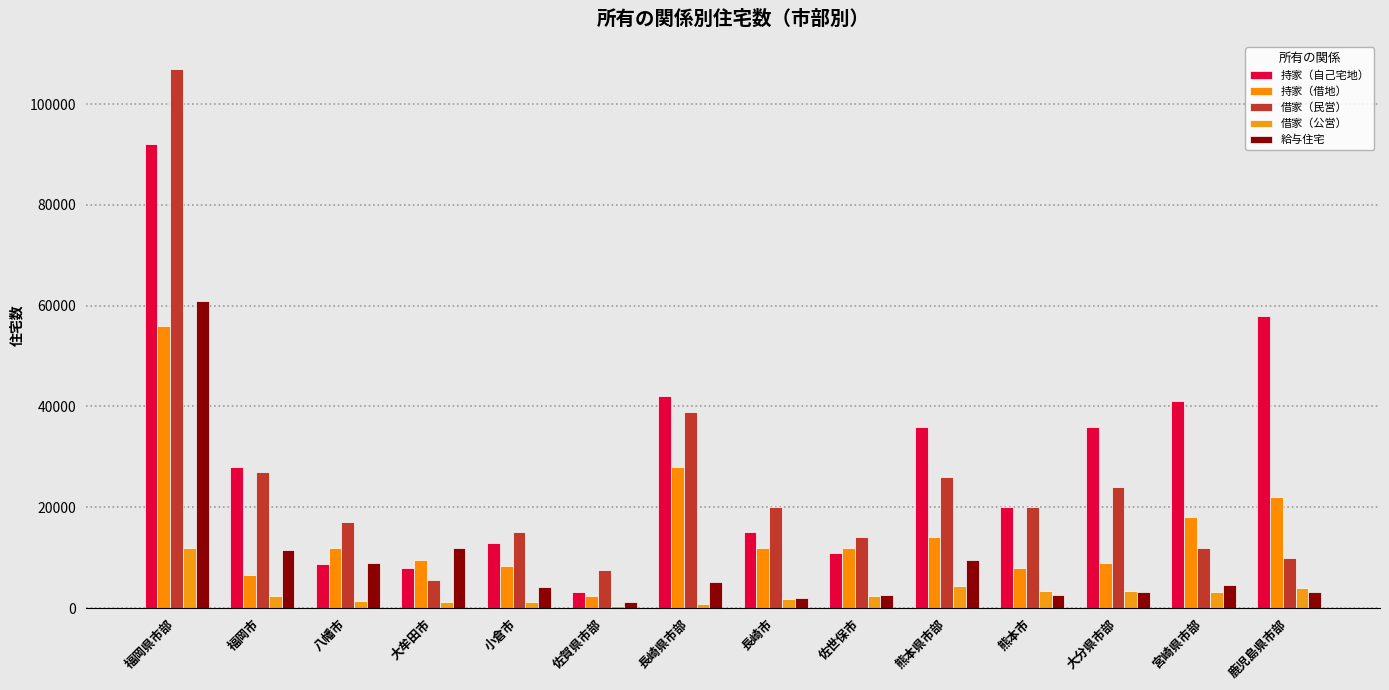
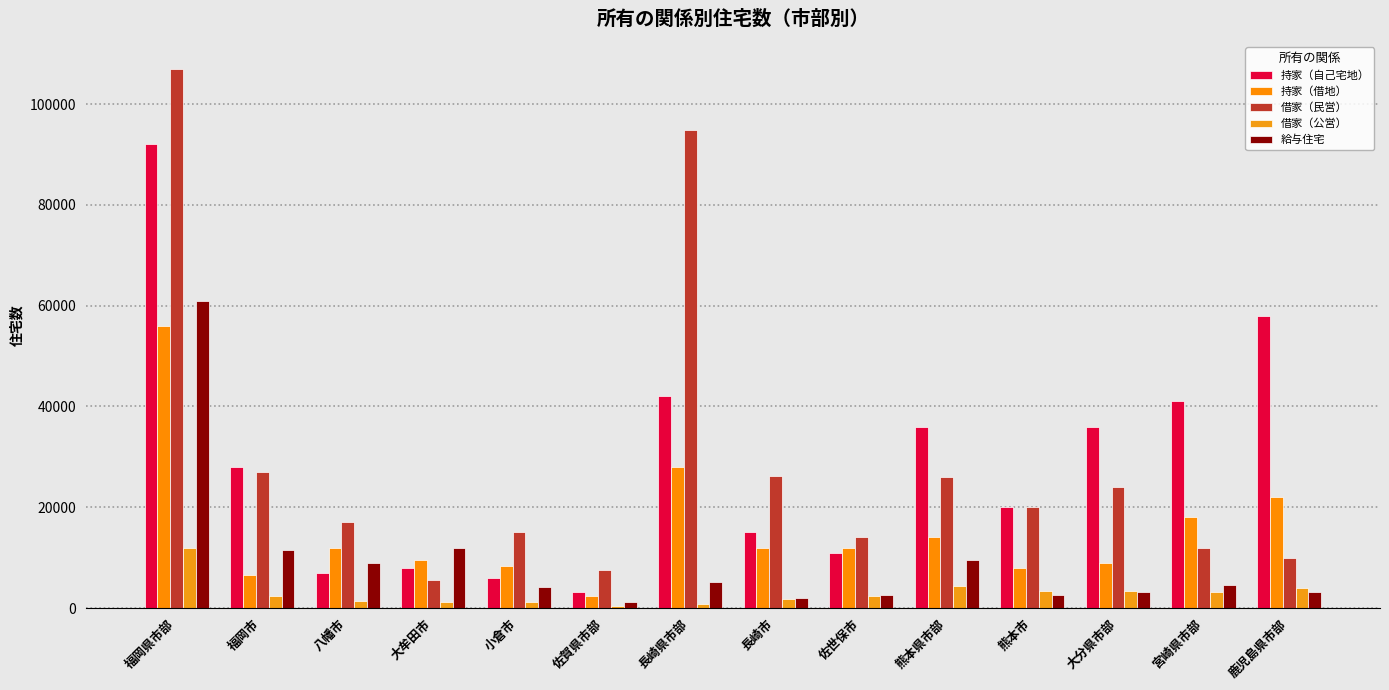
持家（自己宅地）, 八幡市: 9000 -> 7000
持家（自己宅地）, 小倉市: 13000 -> 6000
借家（民営）, 長崎県市部: 39000 -> 95000
借家（民営）, 長崎市: 20000 -> 26000
